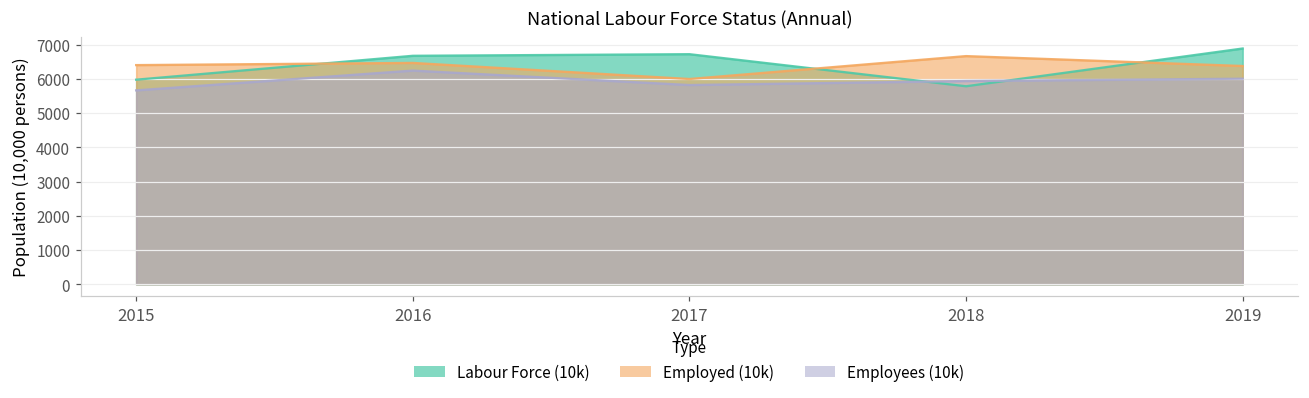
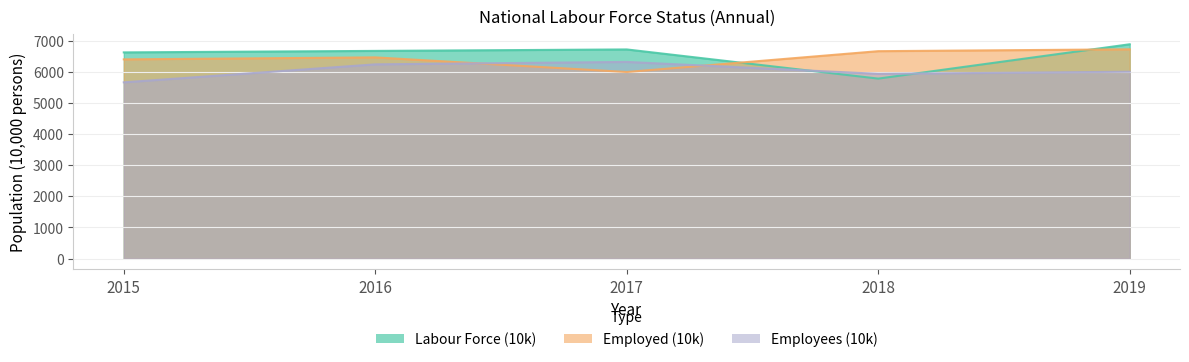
Labour Force (10k), 2015: 6000 -> 6600
Employees (10k), 2017: 5800 -> 6300
Employed (10k), 2019: 6400 -> 6700
